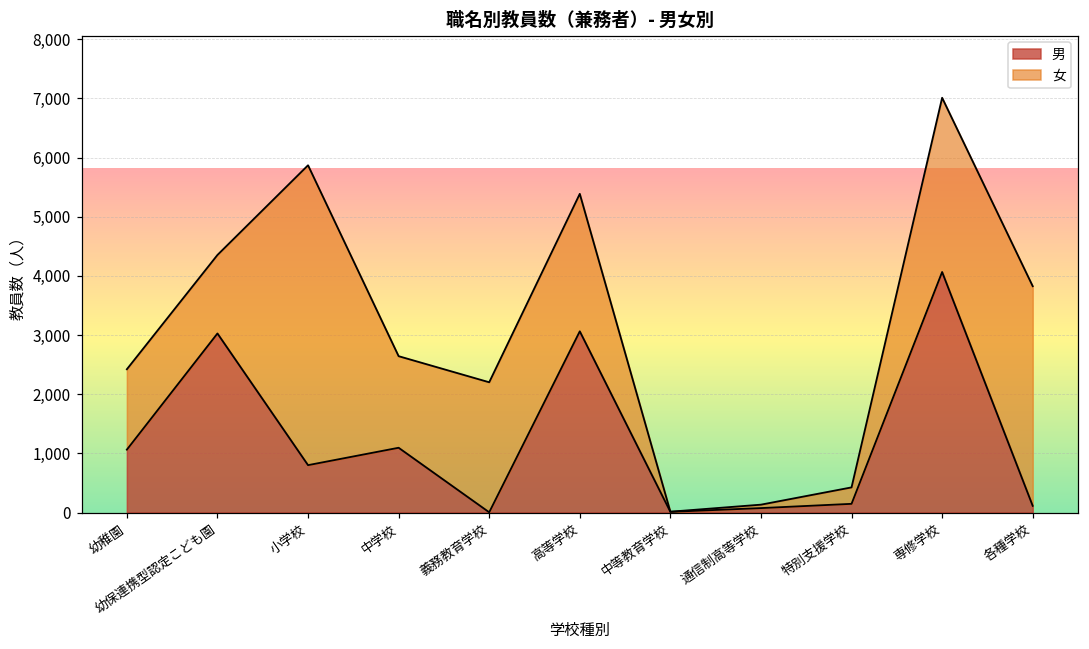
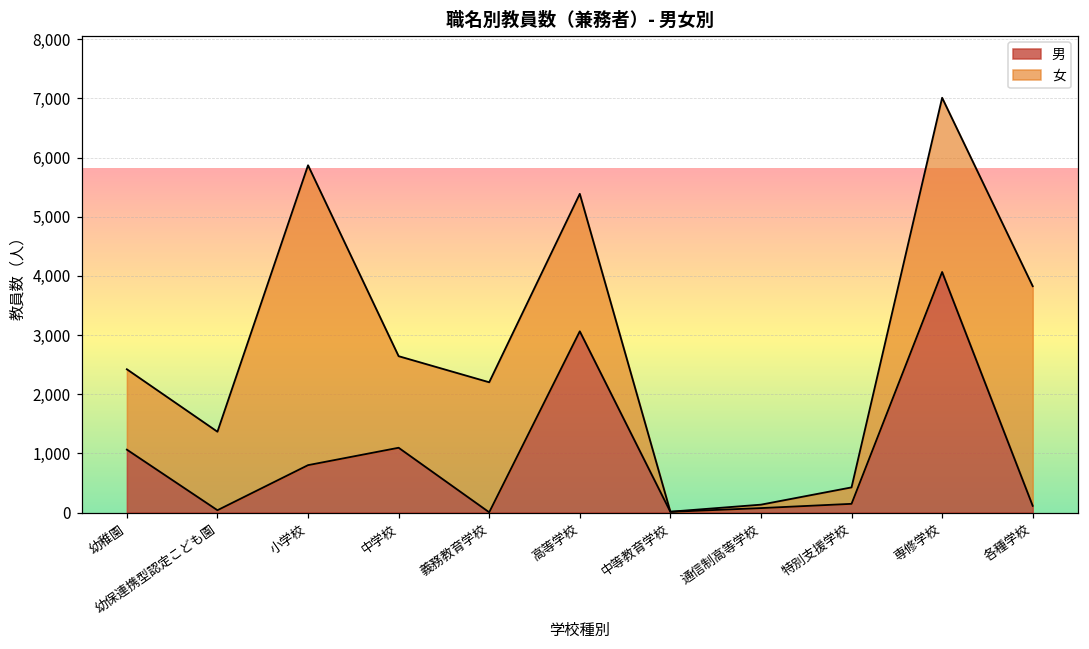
男, 幼保連携型認定こども園: 3,000 -> 0
